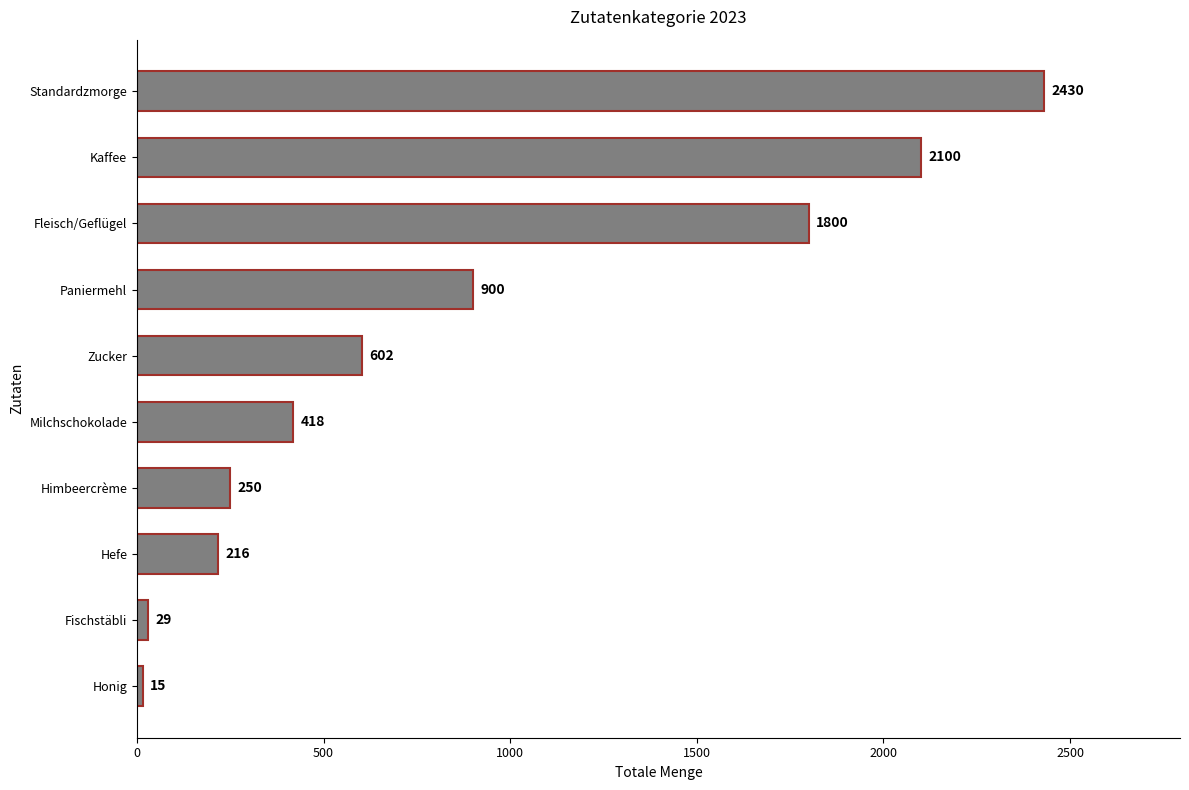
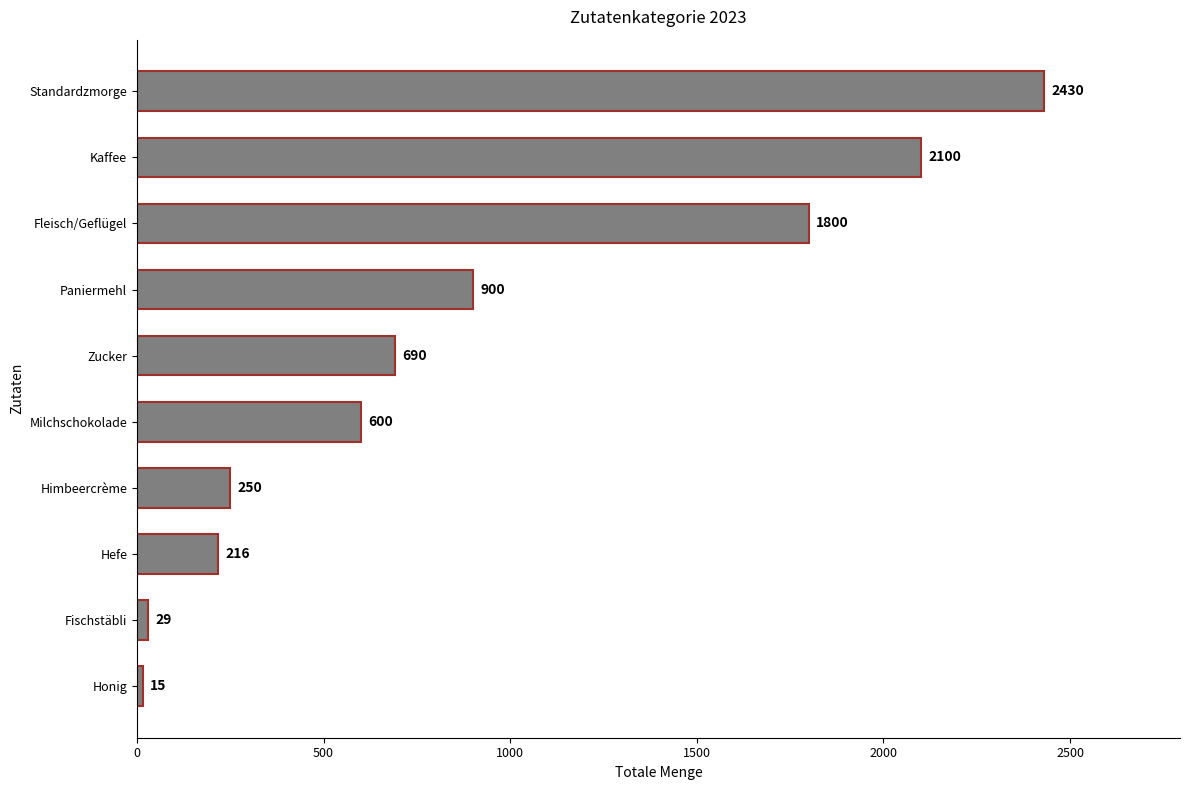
Zucker: 602 -> 690
Milchschokolade: 418 -> 600
